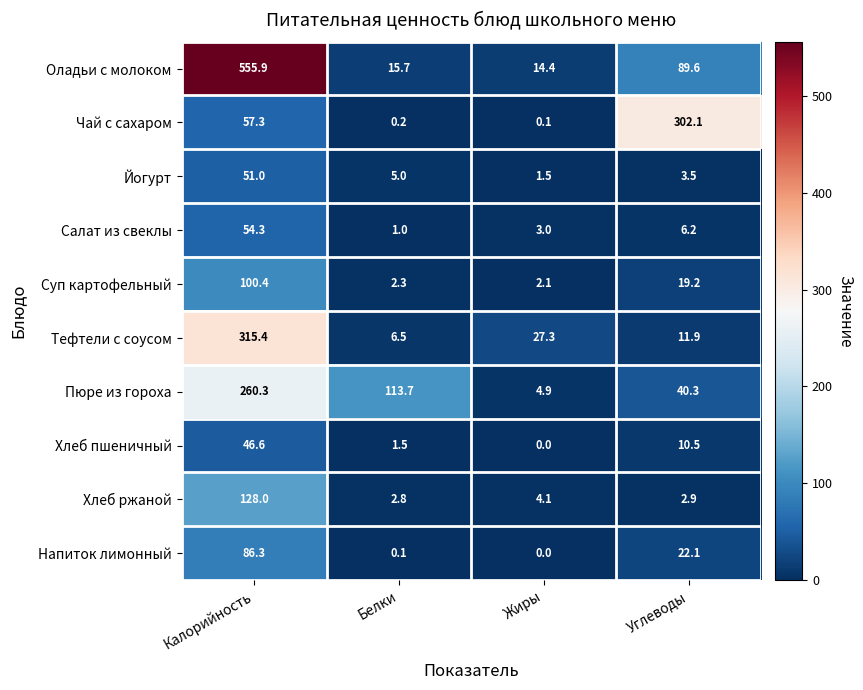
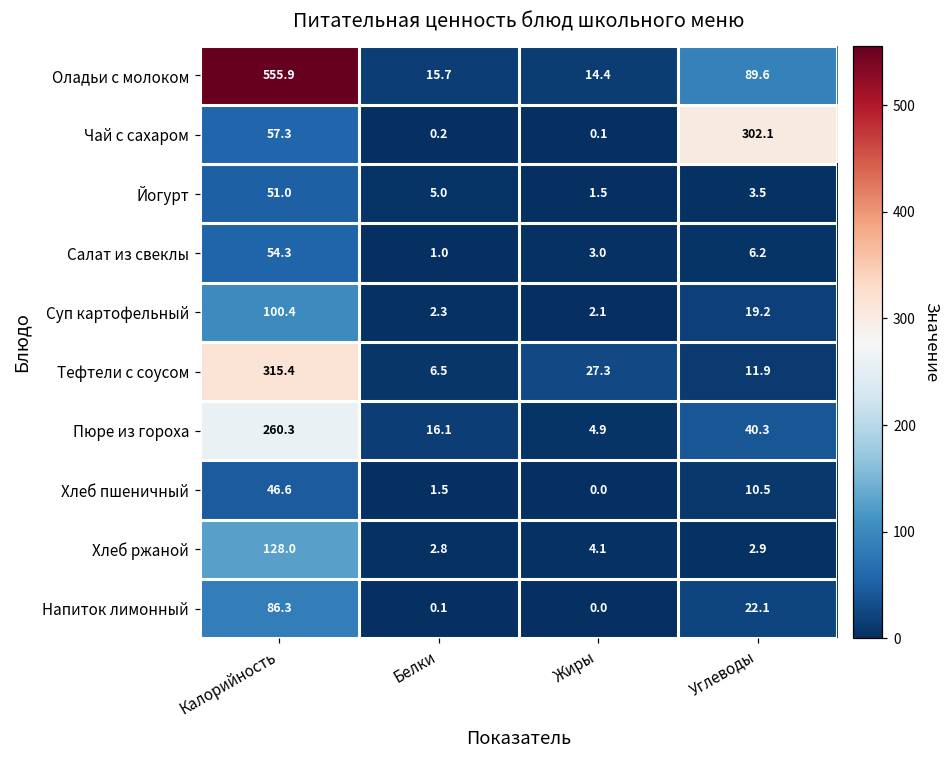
Пюре из гороха, Белки: 113.7 -> 16.1
